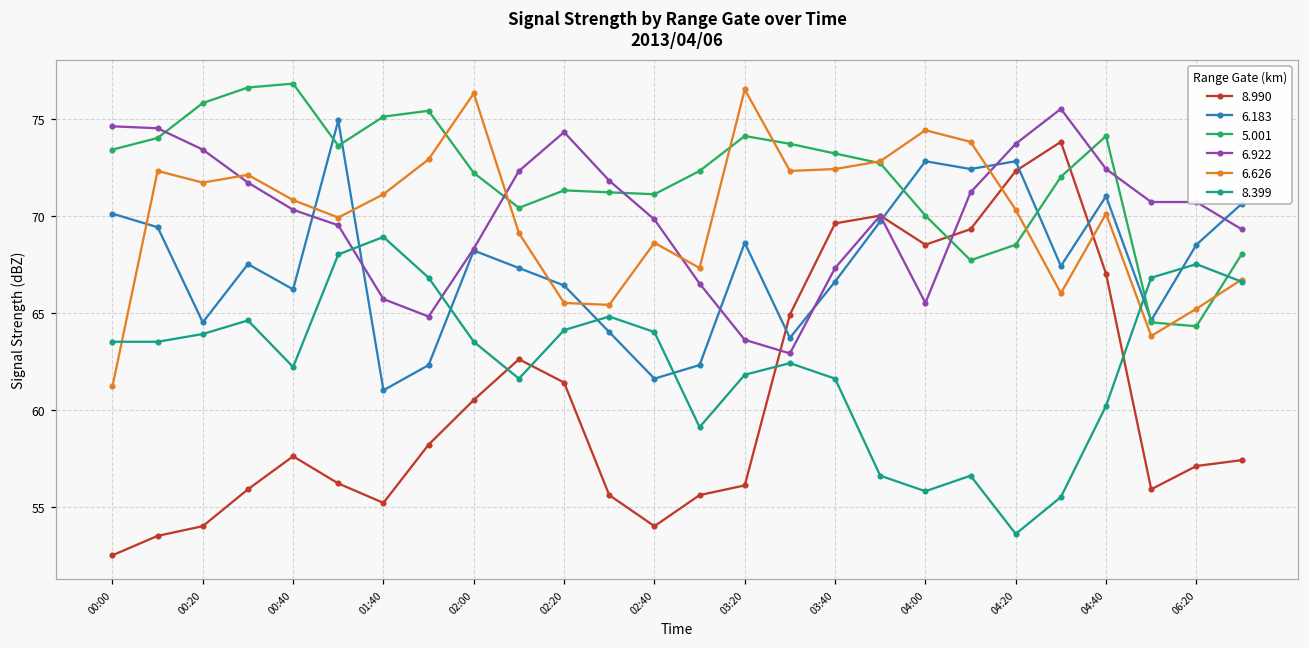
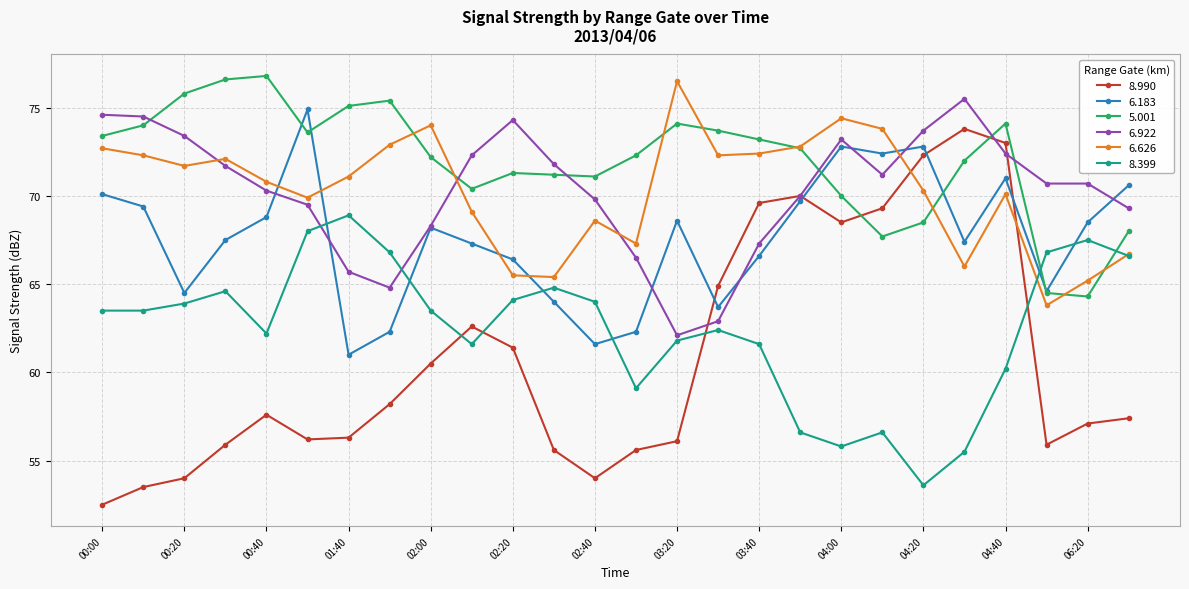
6.626, 00:00: 61.2 -> 72.7
6.183, 00:40: 66.2 -> 68.8
8.990, 01:40: 55.2 -> 56.3
6.626, 02:00: 76.3 -> 74.0
6.922, 03:20: 63.6 -> 62.1
6.922, 04:00: 65.5 -> 73.2
8.990, 04:40: 67 -> 73
